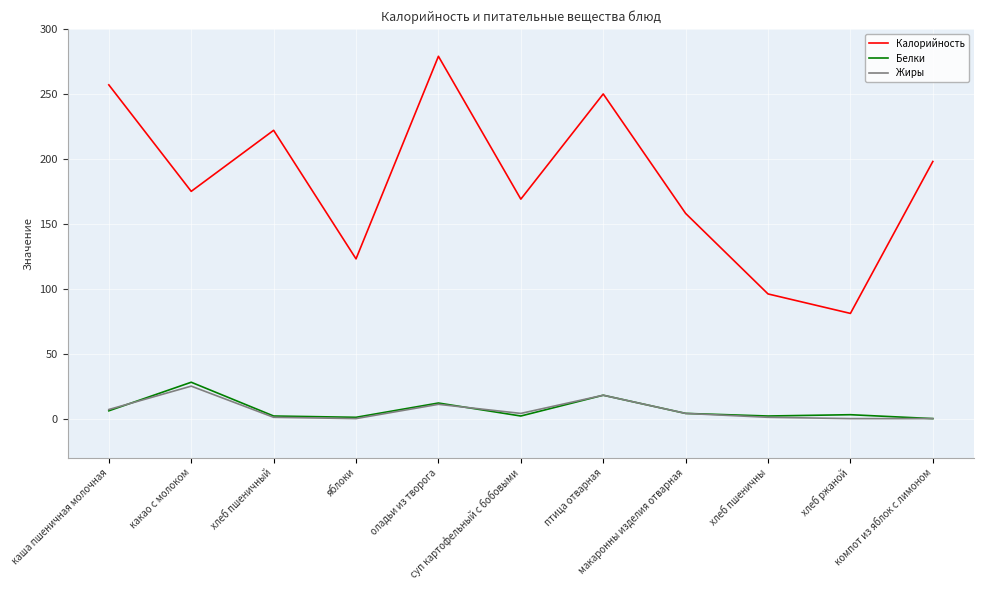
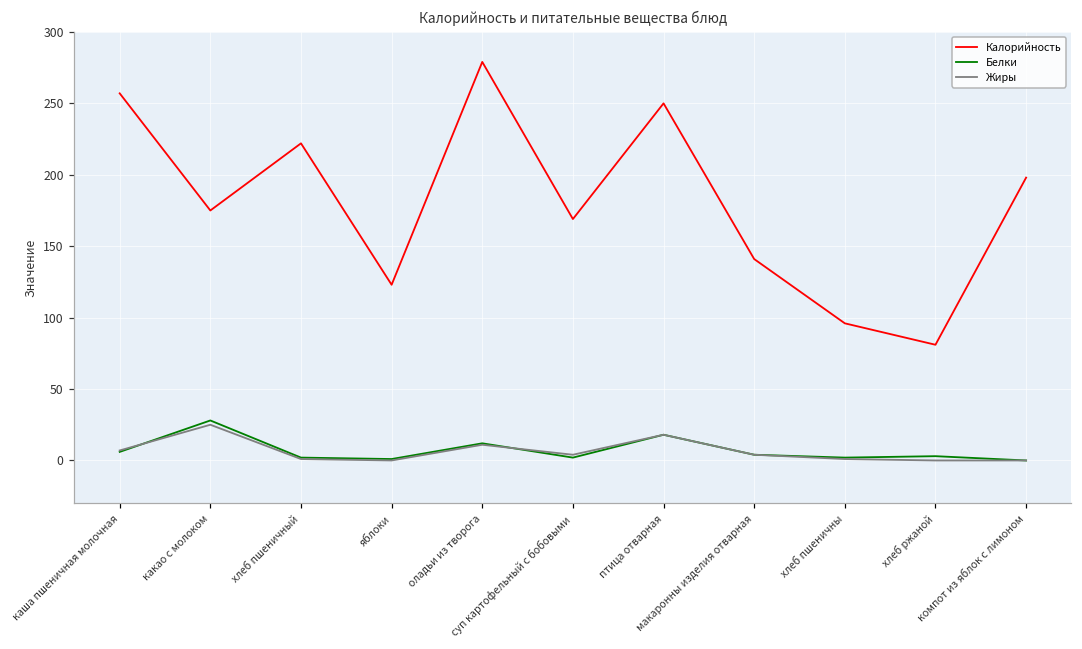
Калорийность, макаронны изделия отварная: 158 -> 141
